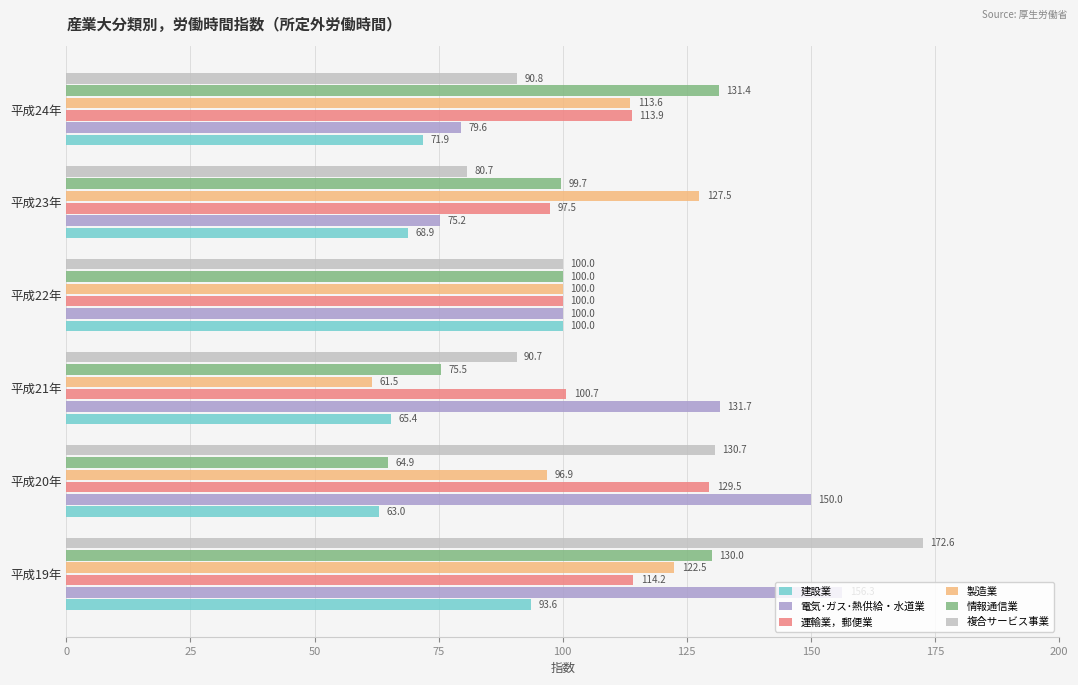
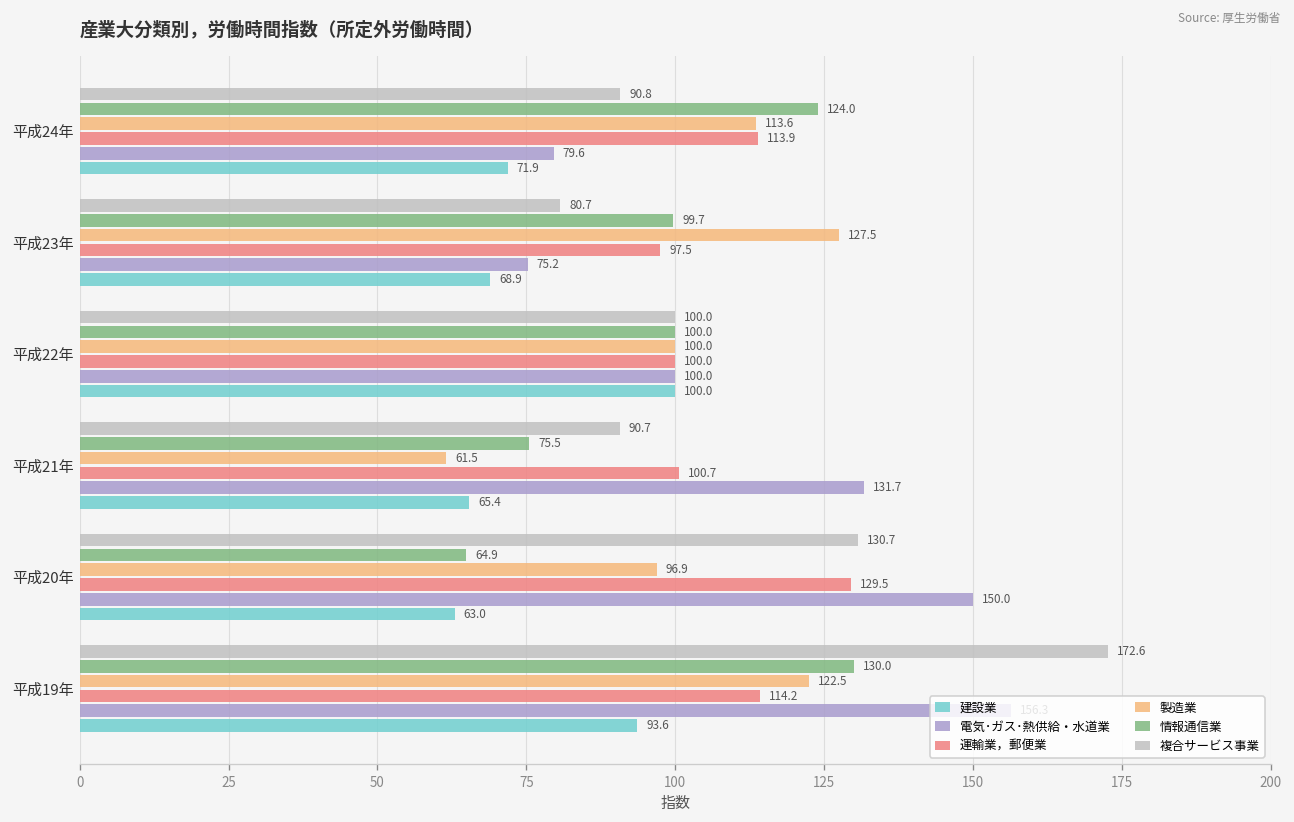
情報通信業, 平成24年: 131.4 -> 124.0
